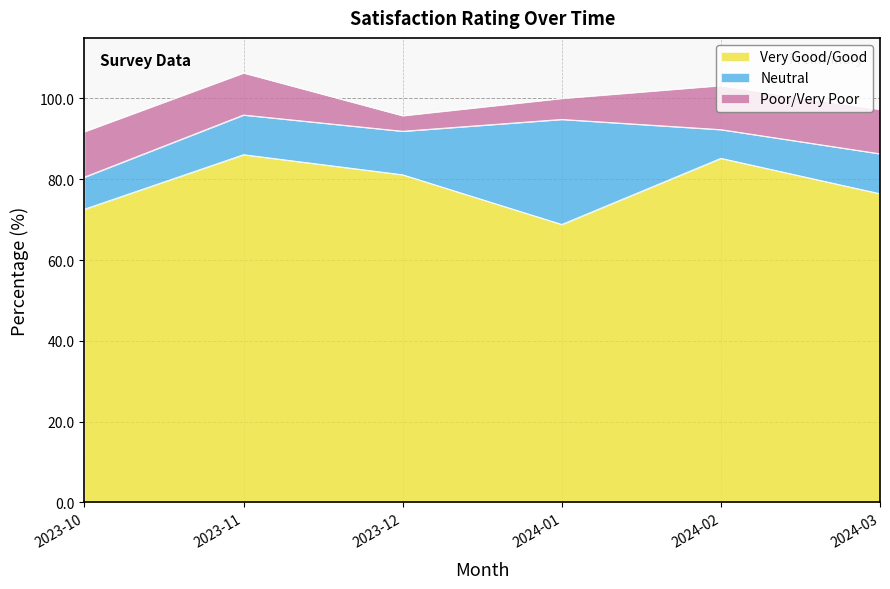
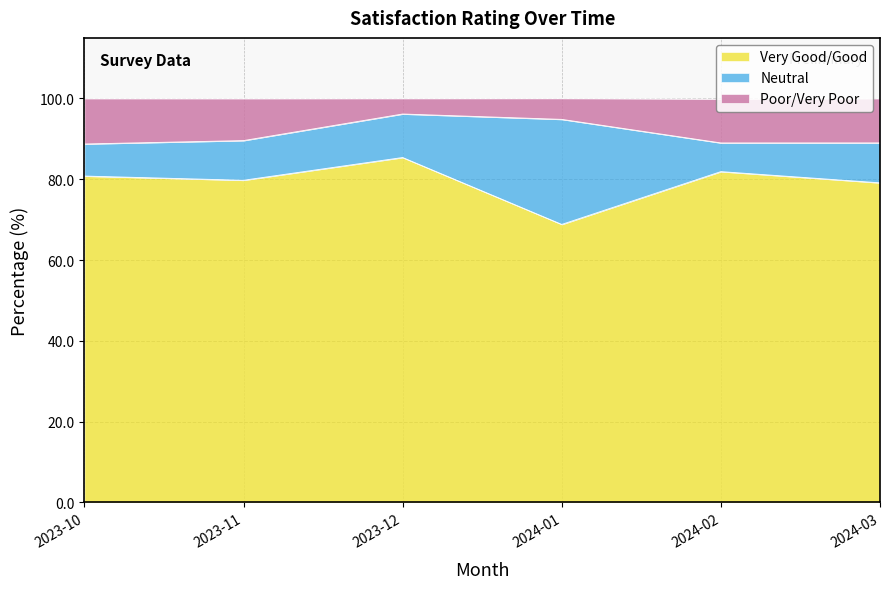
Very Good/Good, 2023-10: 73 -> 81
Very Good/Good, 2023-11: 86 -> 80
Very Good/Good, 2023-12: 81 -> 85
Very Good/Good, 2024-02: 85 -> 82
Very Good/Good, 2024-03: 76 -> 79
